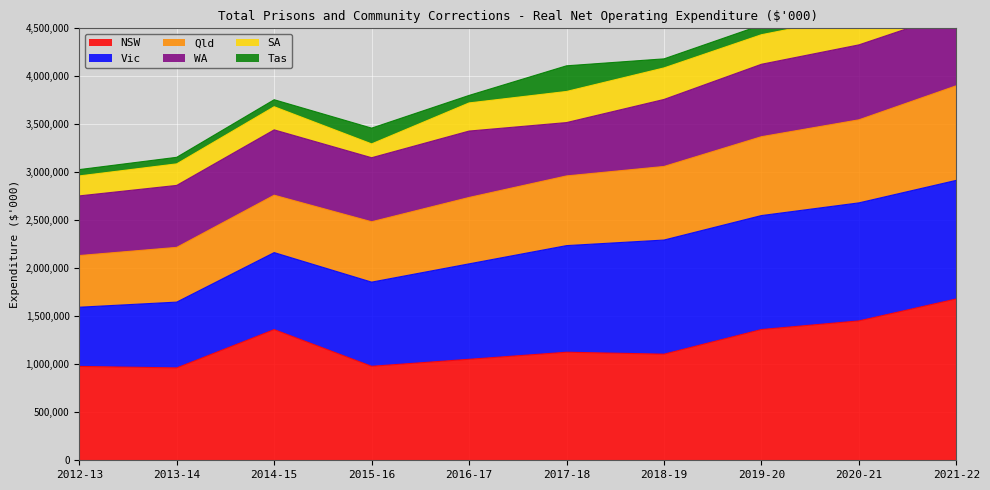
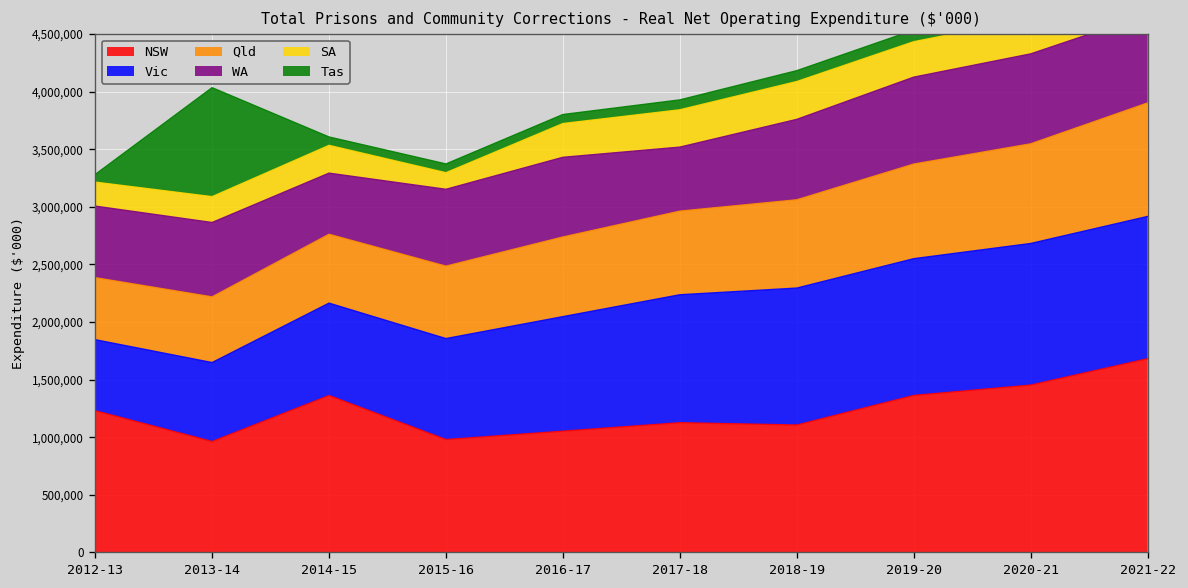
NSW, 2012-13: 1,000,000 -> 1,200,000
Tas, 2013-14: 100,000 -> 900,000
WA, 2014-15: 700,000 -> 500,000
Tas, 2015-16: 200,000 -> 100,000
Tas, 2017-18: 300,000 -> 100,000
